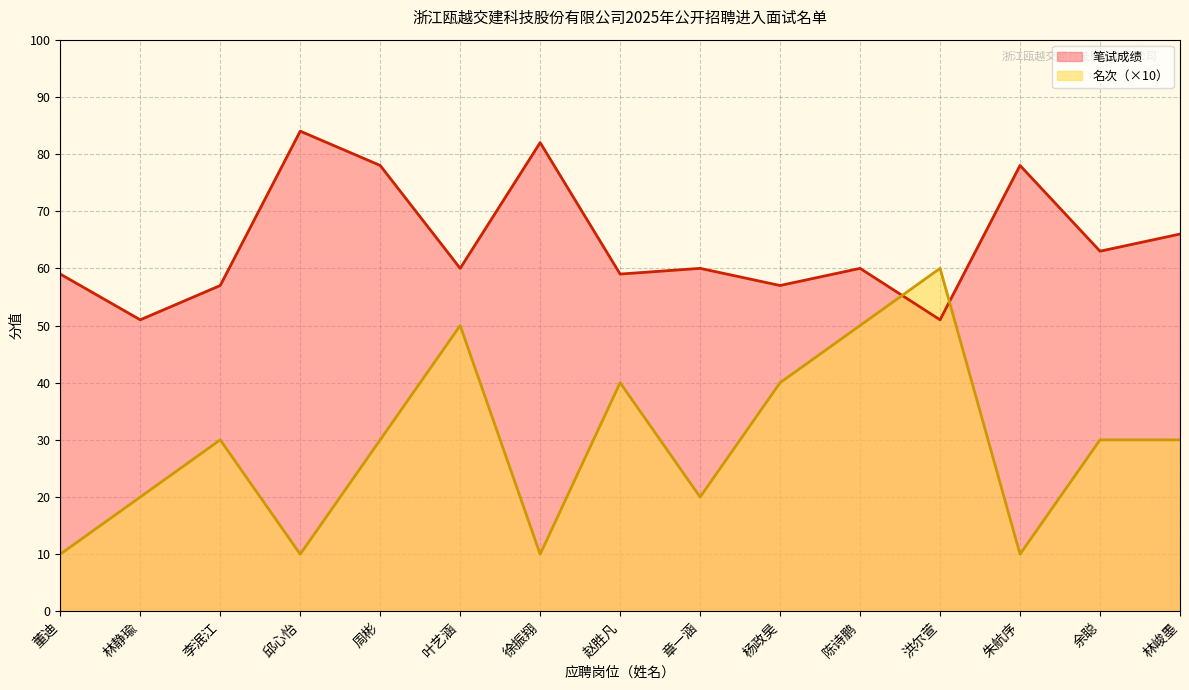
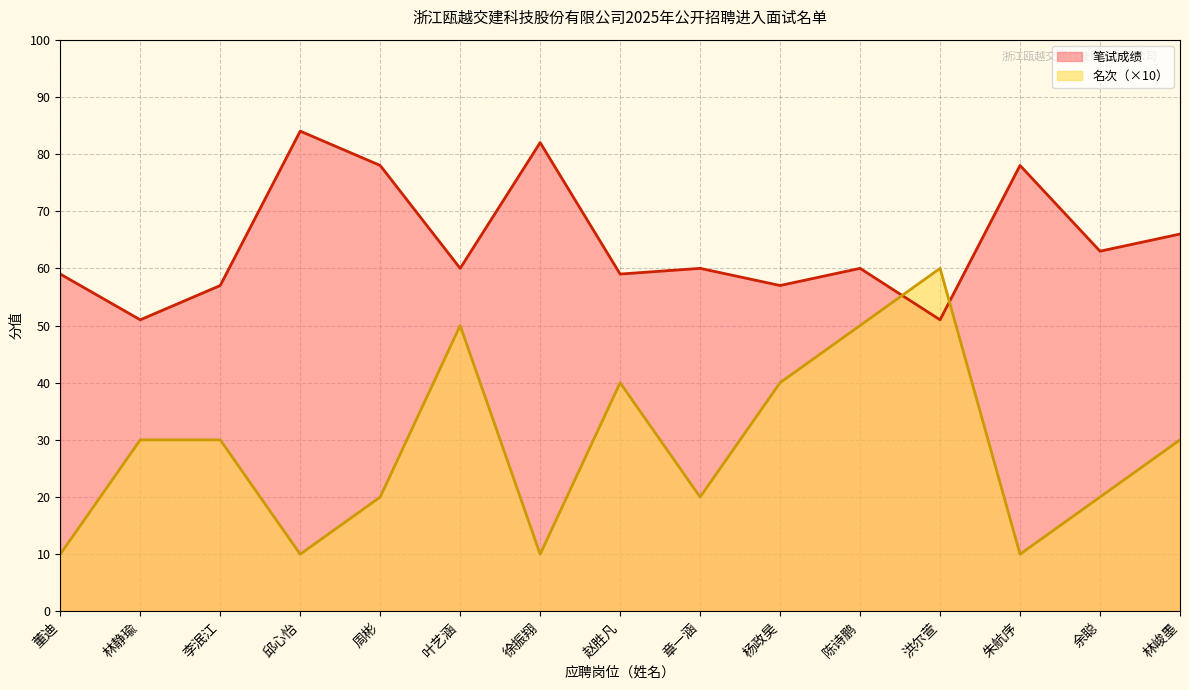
名次（×10）, 林静瑜: 20 -> 30
名次（×10）, 周彬: 30 -> 20
名次（×10）, 余聪: 30 -> 20
